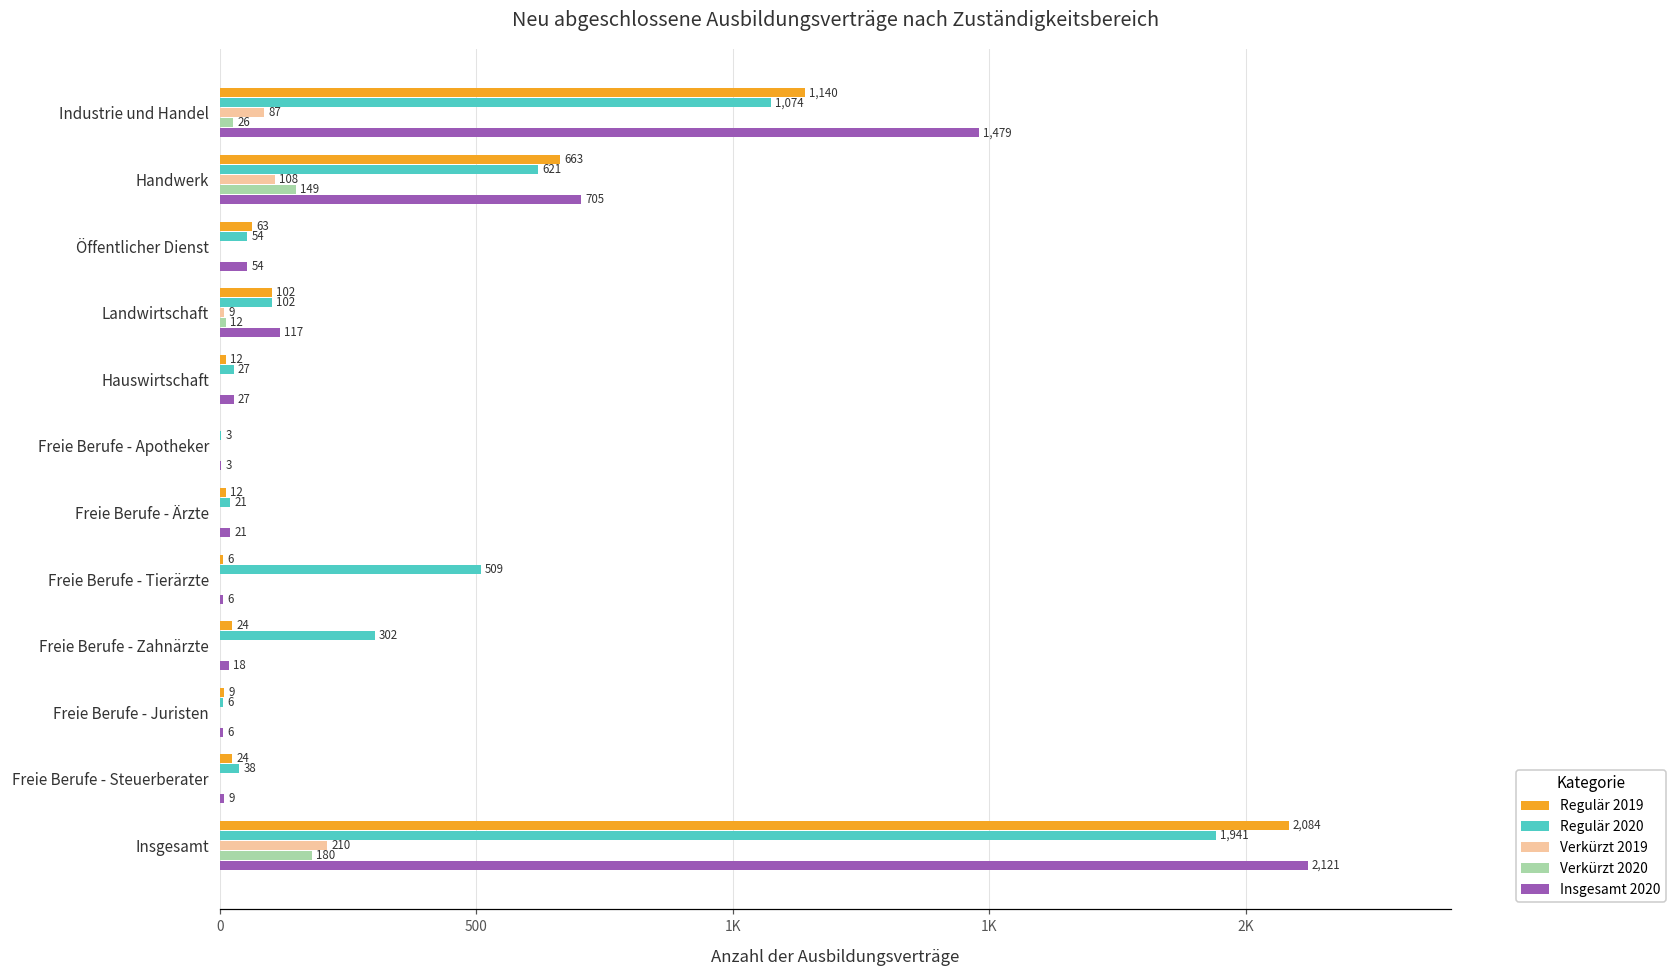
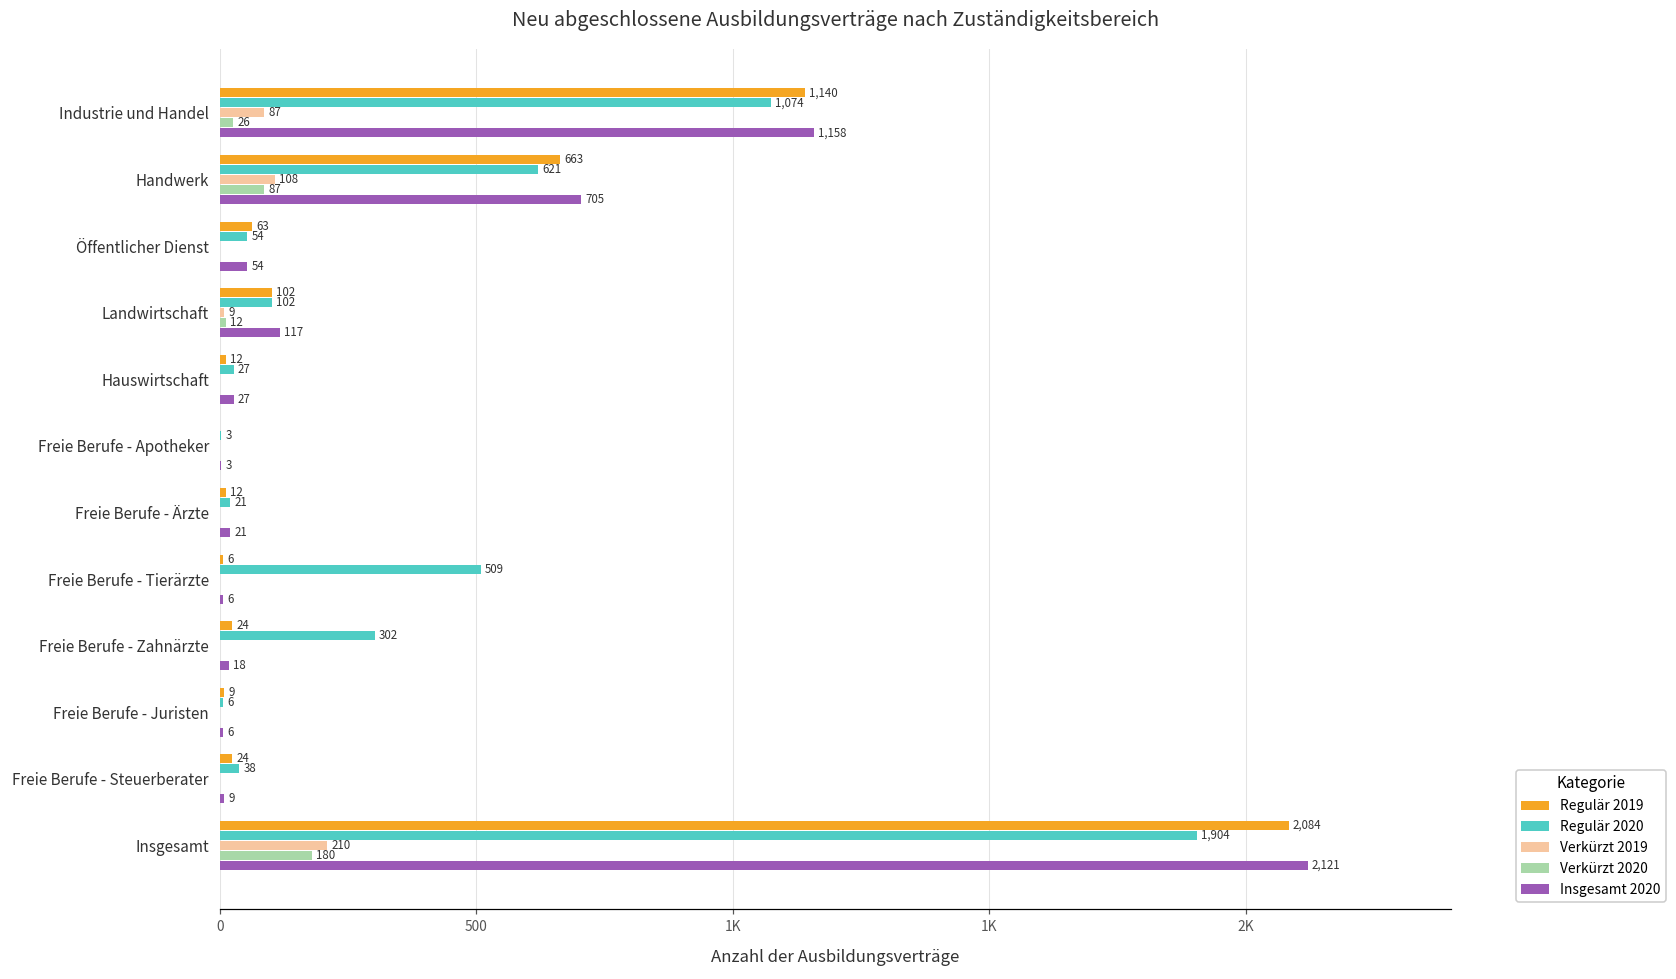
Insgesamt 2020, Industrie und Handel: 1,479 -> 1,158
Verkürzt 2020, Handwerk: 149 -> 87
Regulär 2020, Insgesamt: 1,941 -> 1,904
